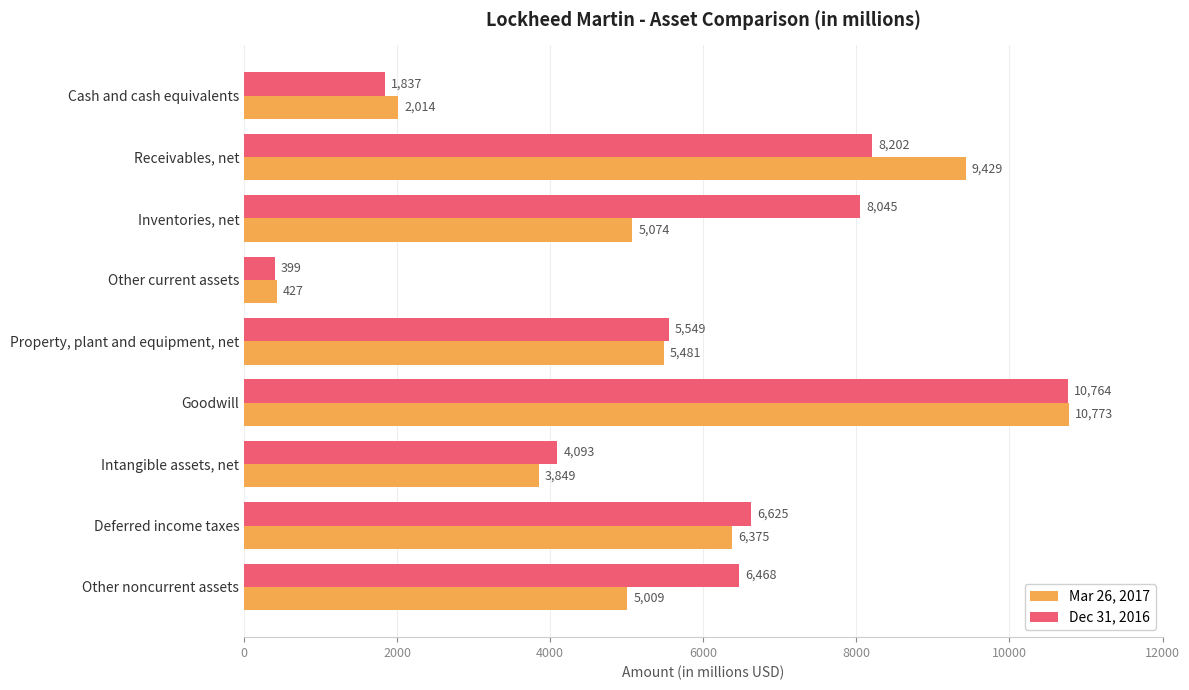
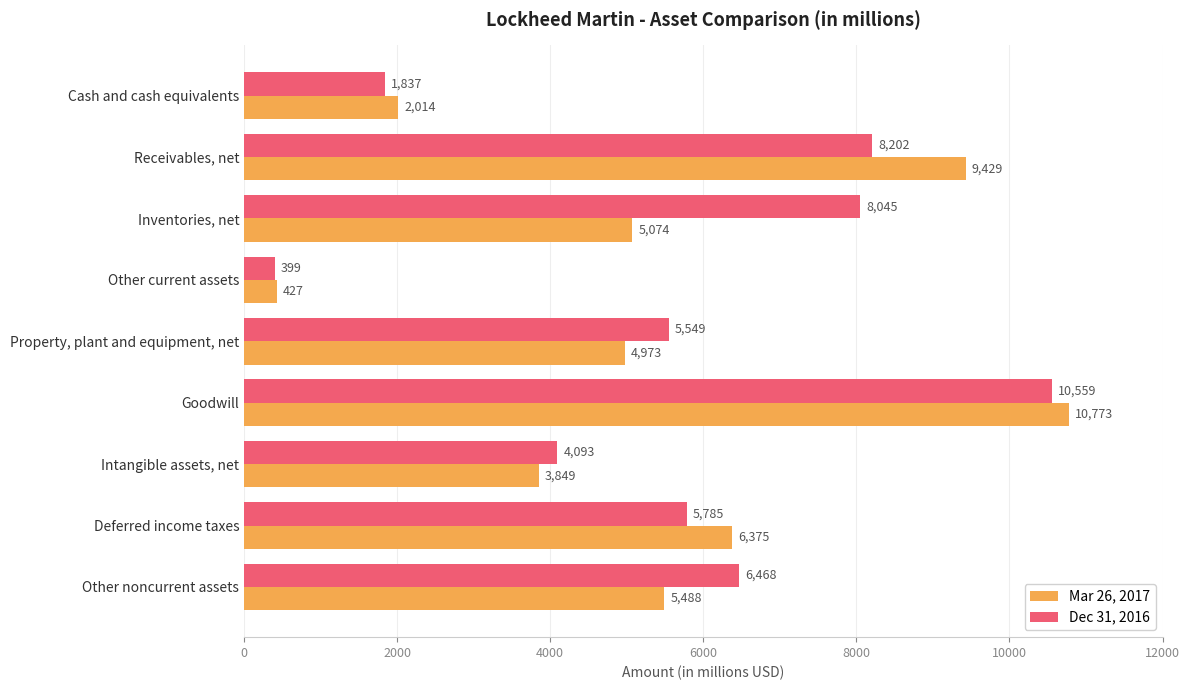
Mar 26, 2017, Property, plant and equipment, net: 5,481 -> 4,973
Dec 31, 2016, Goodwill: 10,764 -> 10,559
Dec 31, 2016, Deferred income taxes: 6,625 -> 5,785
Mar 26, 2017, Other noncurrent assets: 5,009 -> 5,488
